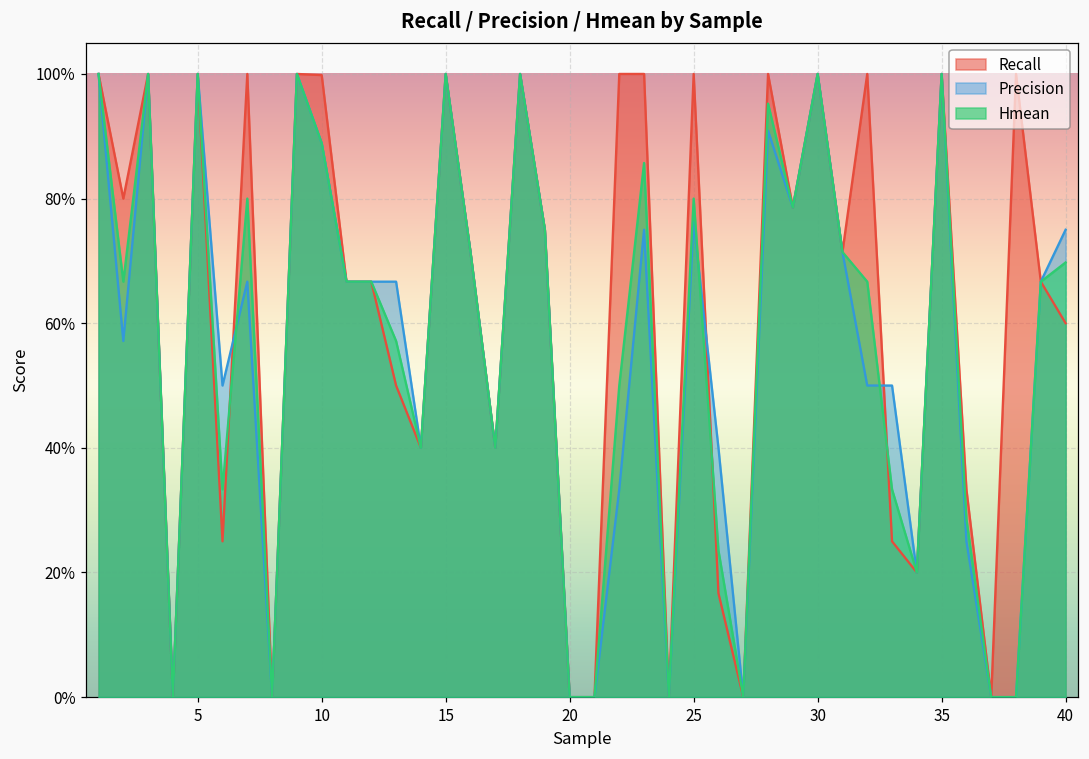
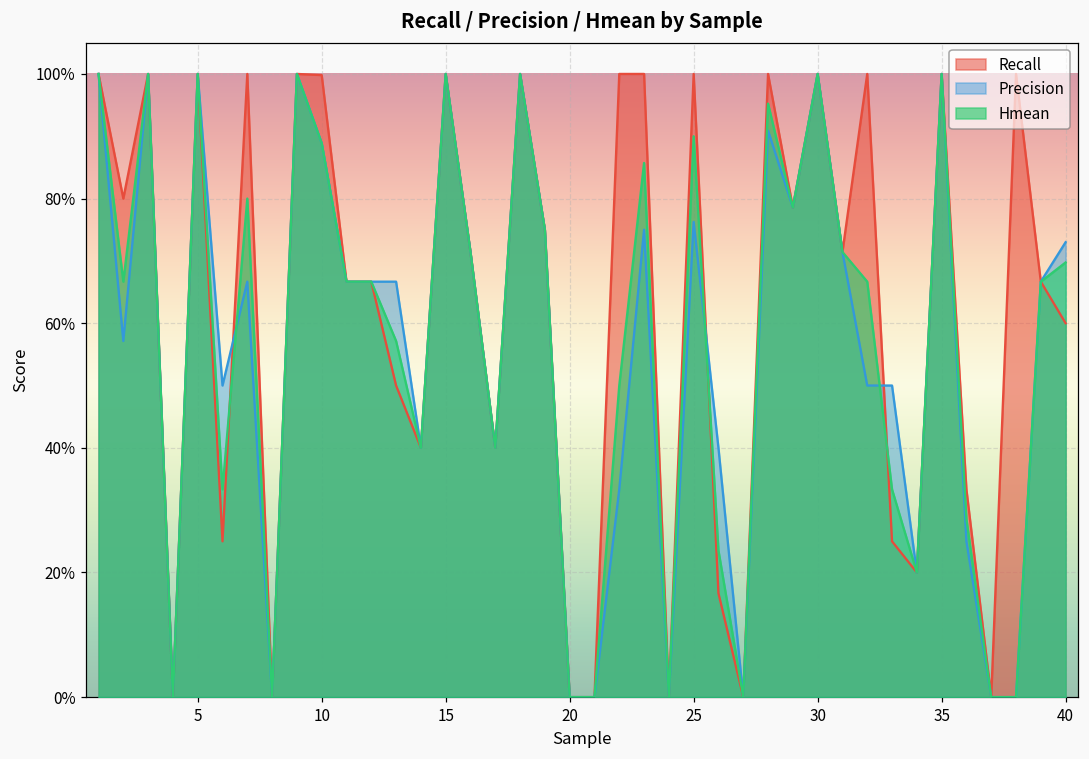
Hmean, 25: 80% -> 90%
Precision, 40: 75% -> 73%
